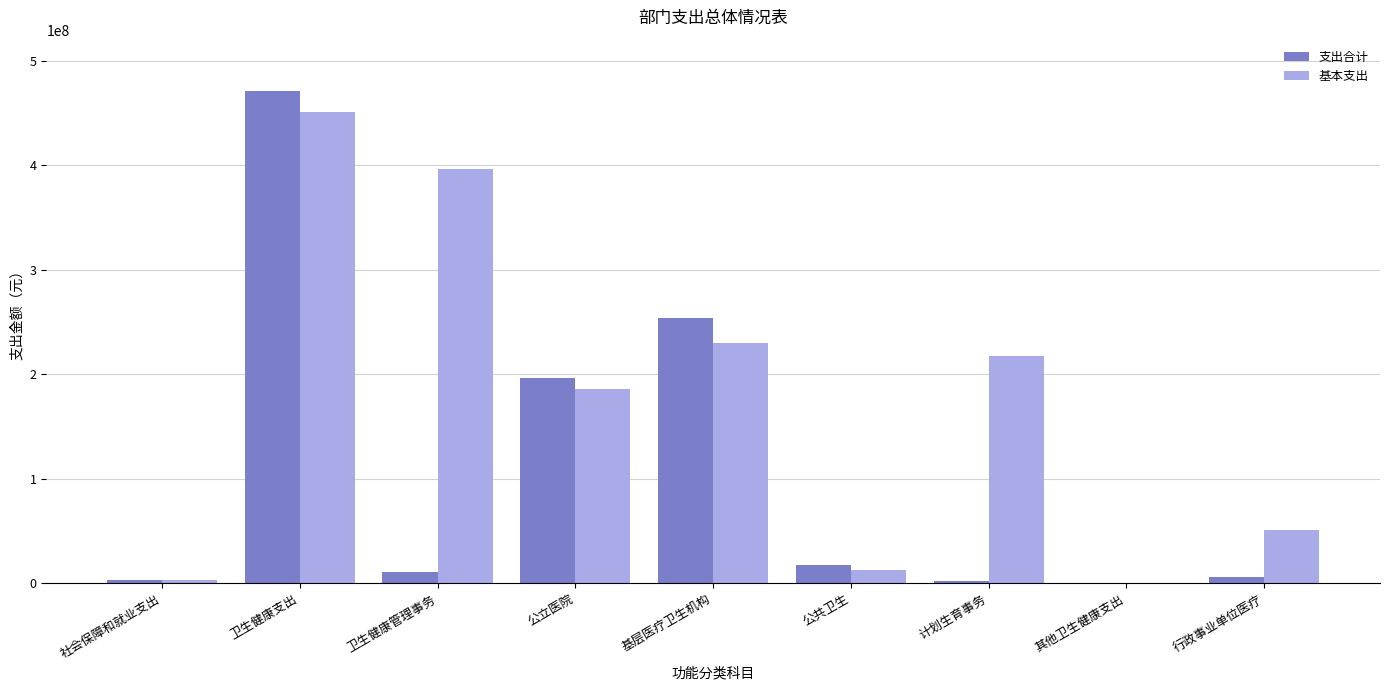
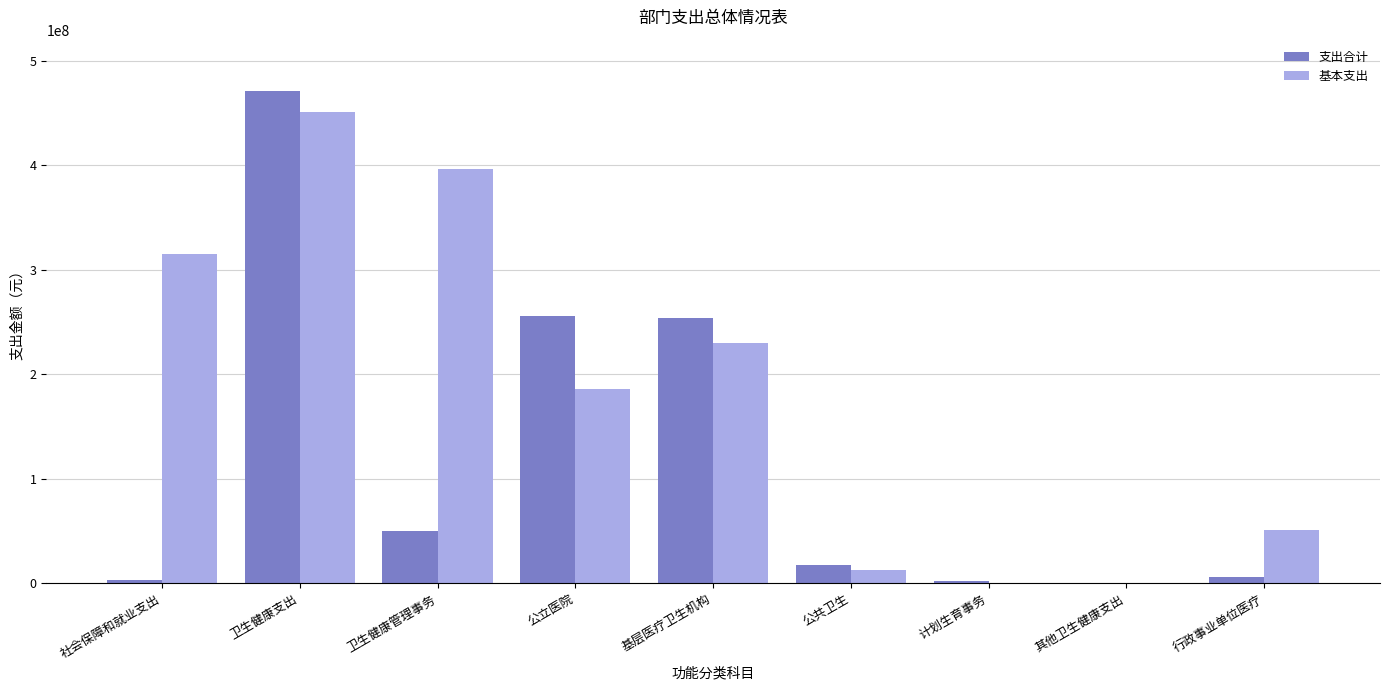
基本支出, 社会保障和就业支出: 3000000 -> 315000000
支出合计, 卫生健康管理事务: 11000000 -> 50000000
支出合计, 公立医院: 197000000 -> 255000000
基本支出, 计划生育事务: 218000000 -> 0
